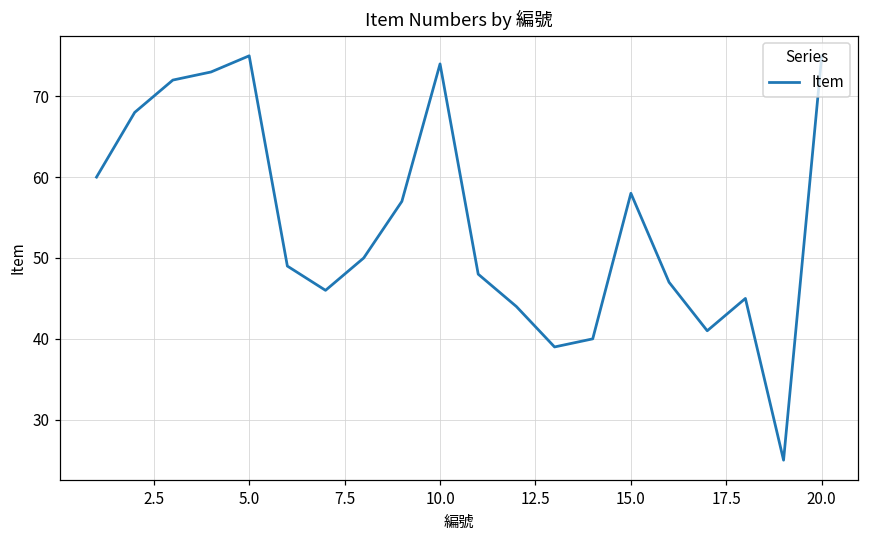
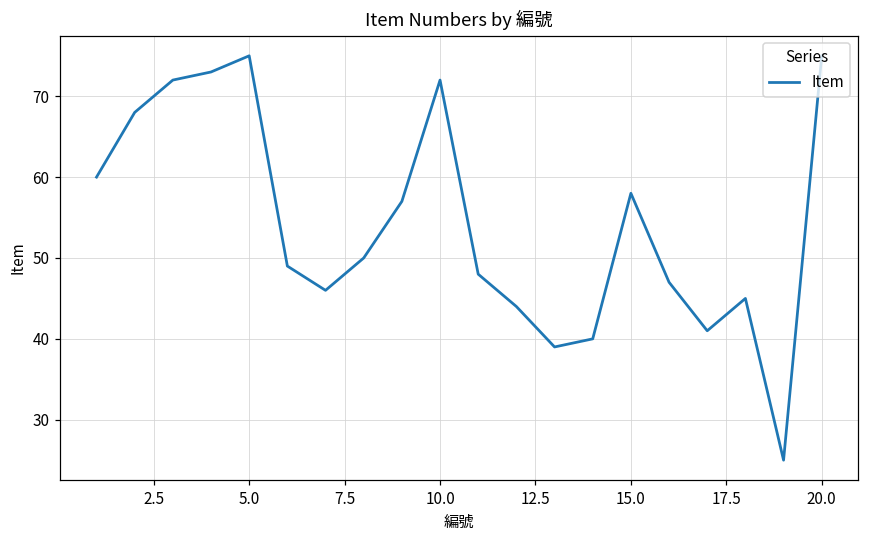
10.0: 74 -> 72
